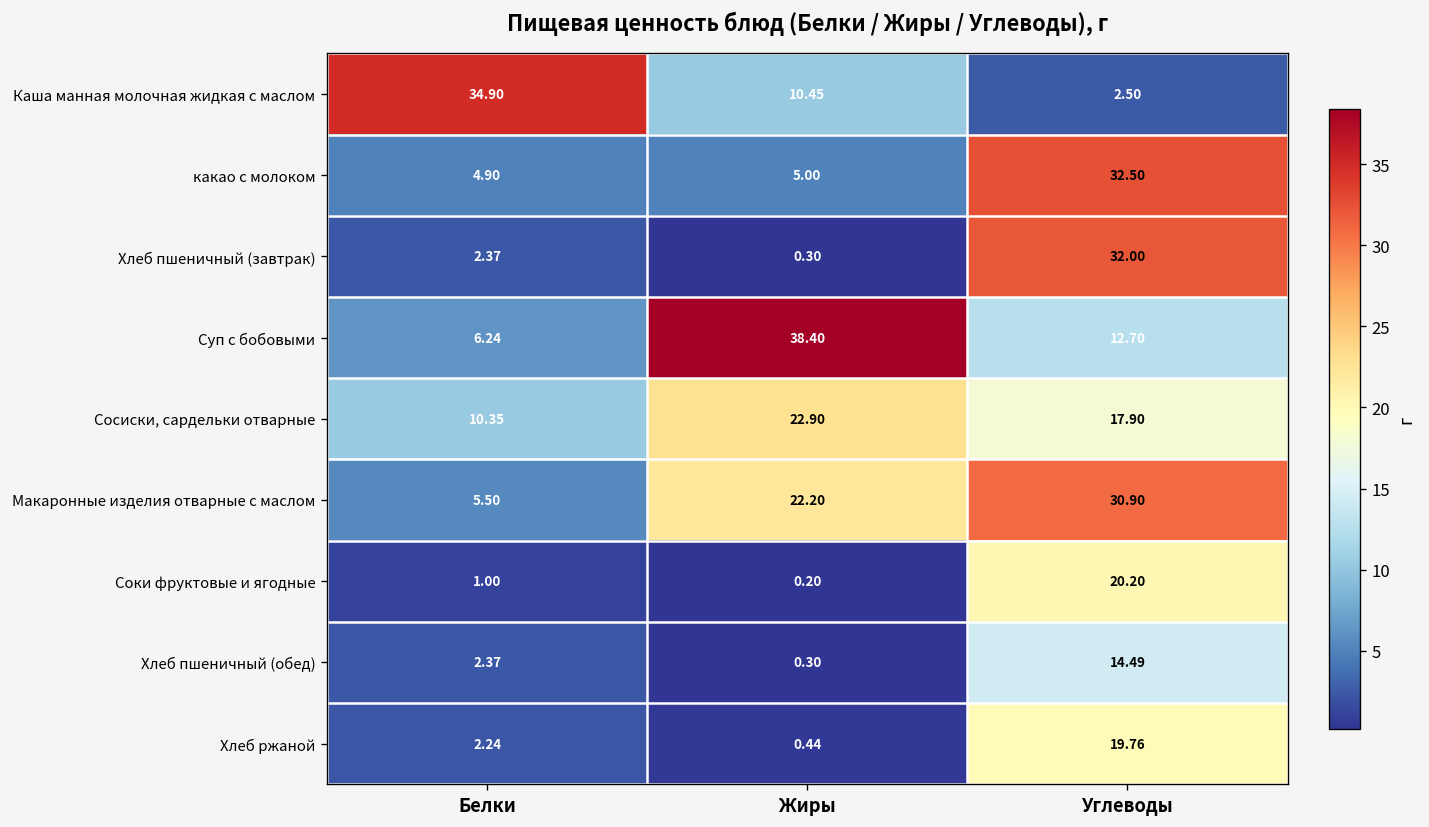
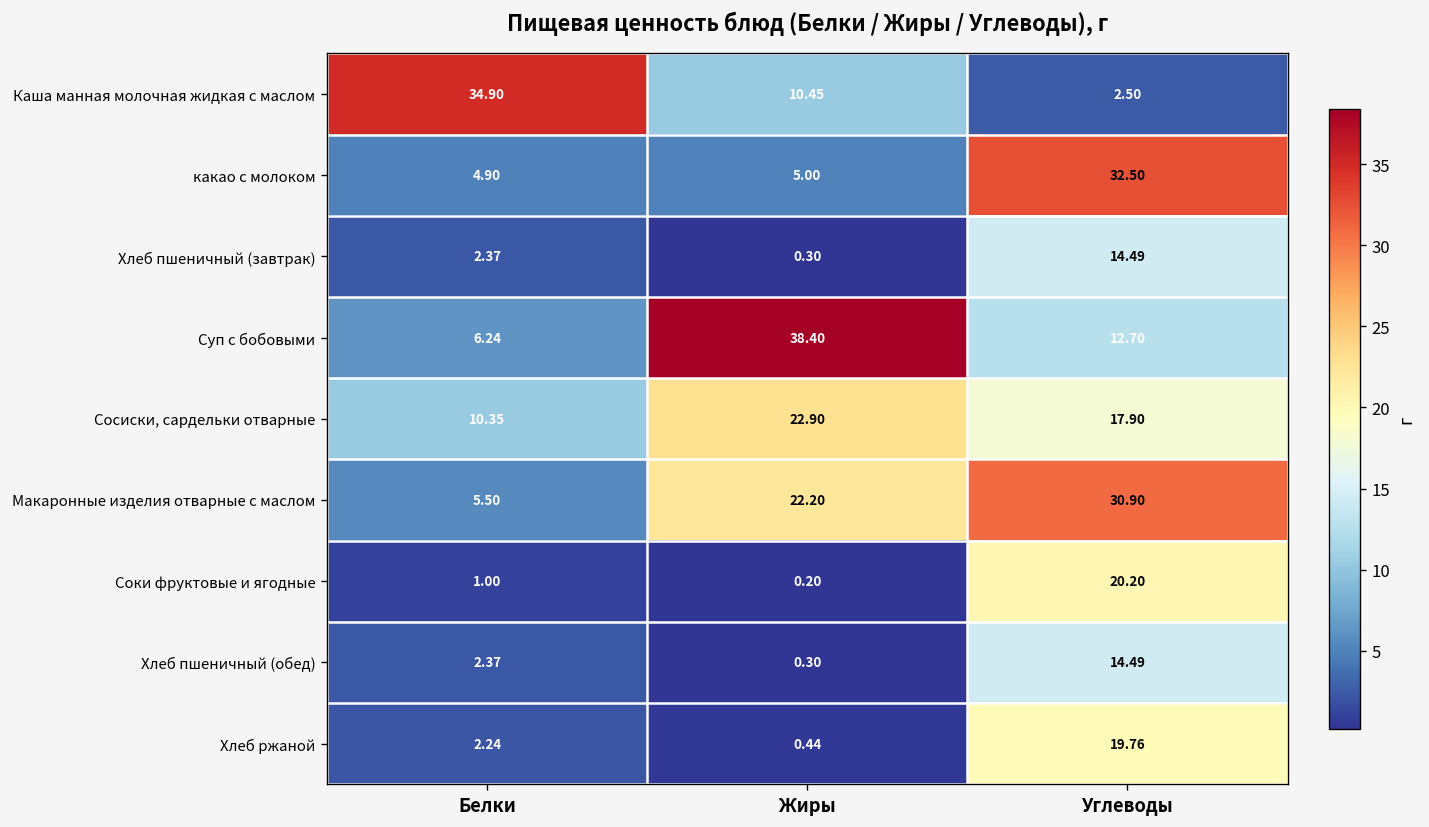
Хлеб пшеничный (завтрак), Углеводы: 32.00 -> 14.49
